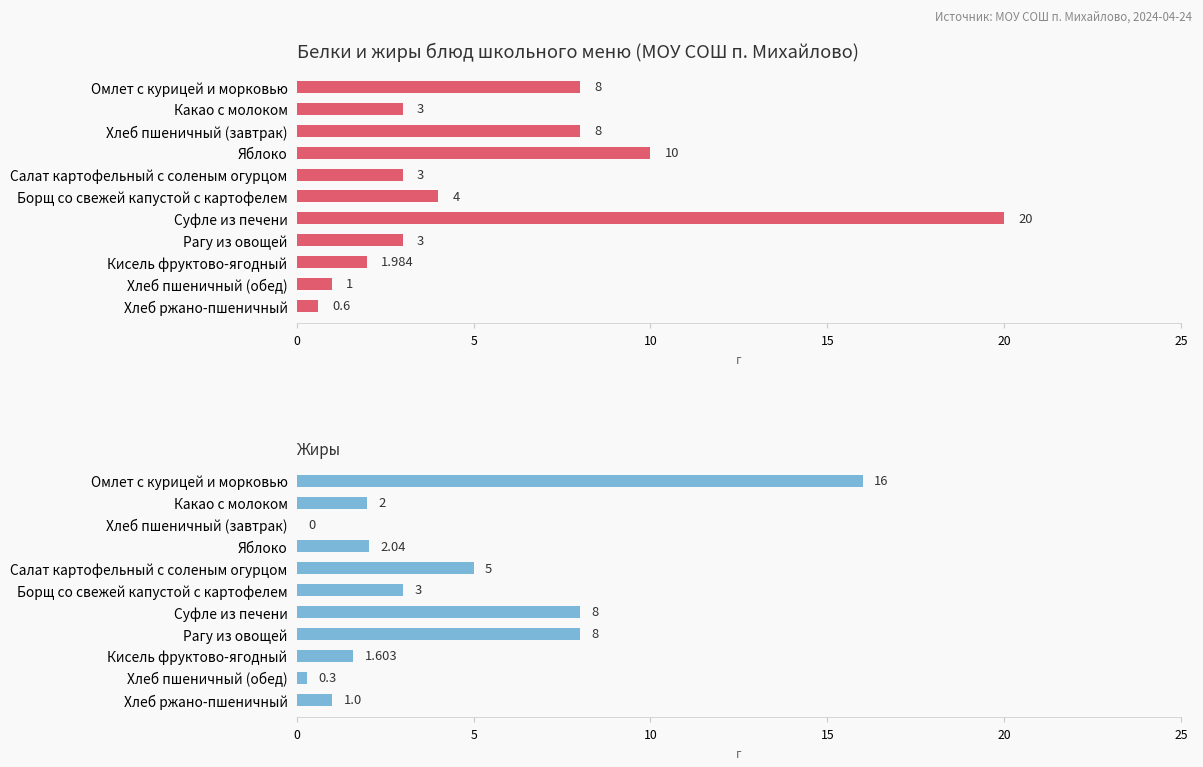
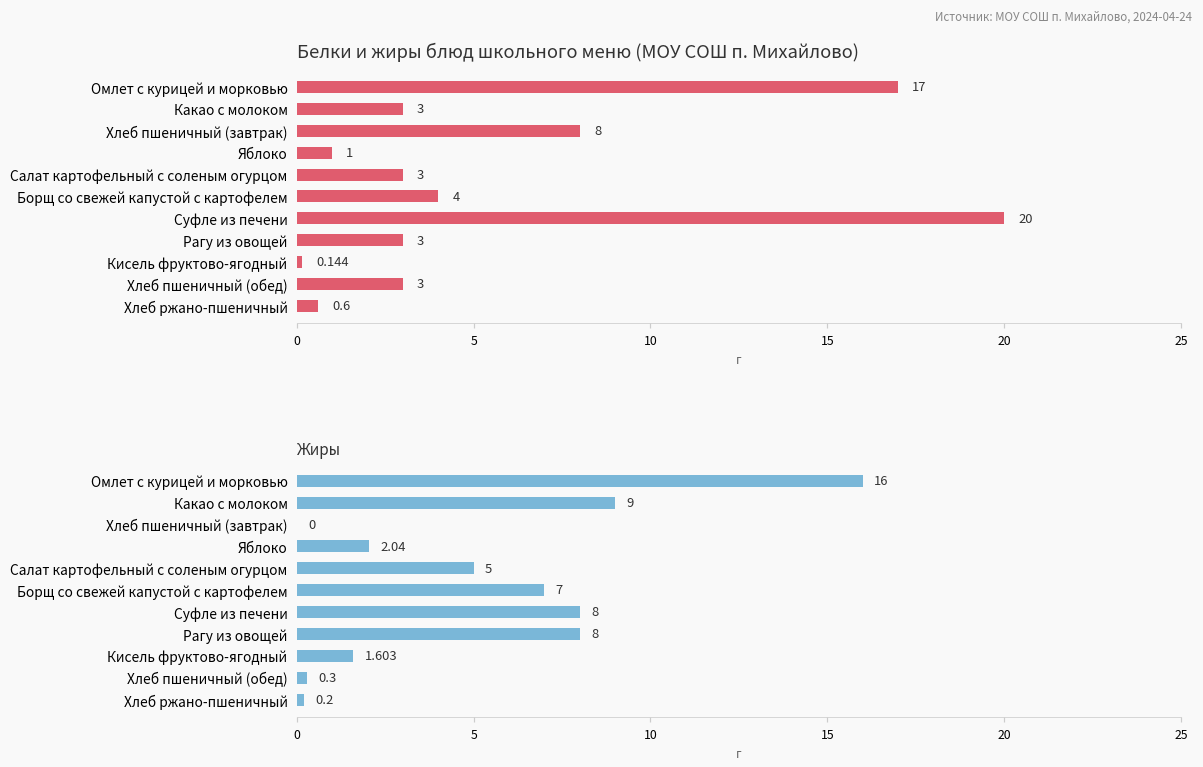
Белки и жиры блюд школьного меню (МОУ СОШ п. Михайлово), Омлет с курицей и морковью: 8 -> 17
Белки и жиры блюд школьного меню (МОУ СОШ п. Михайлово), Яблоко: 10 -> 1
Белки и жиры блюд школьного меню (МОУ СОШ п. Михайлово), Кисель фруктово-ягодный: 1.984 -> 0.144
Белки и жиры блюд школьного меню (МОУ СОШ п. Михайлово), Хлеб пшеничный (обед): 1 -> 3
Жиры, Какао с молоком: 2 -> 9
Жиры, Борщ со свежей капустой с картофелем: 3 -> 7
Жиры, Хлеб ржано-пшеничный: 1.0 -> 0.2
